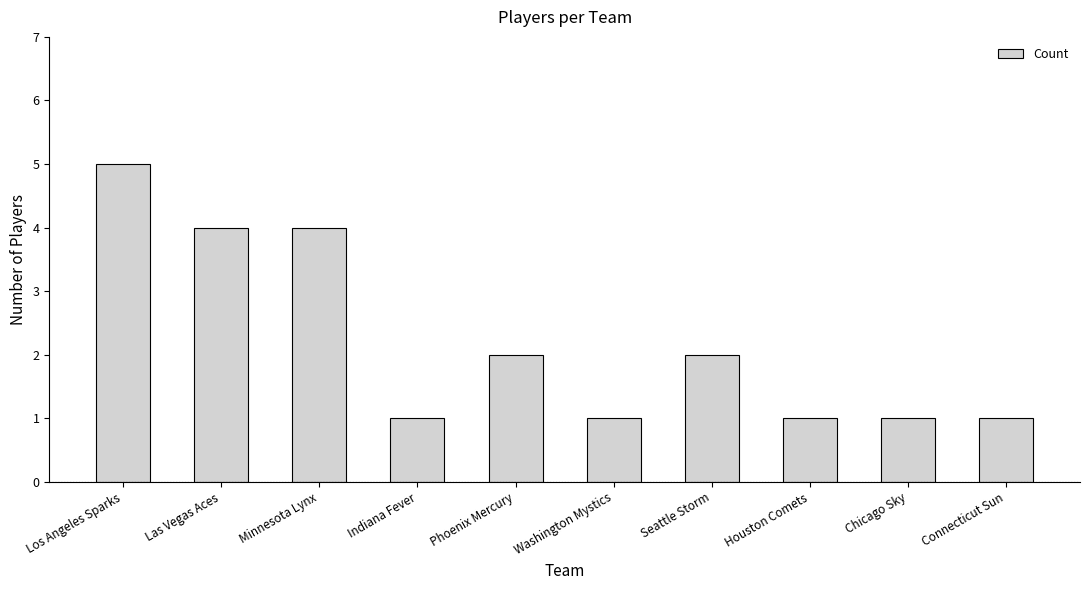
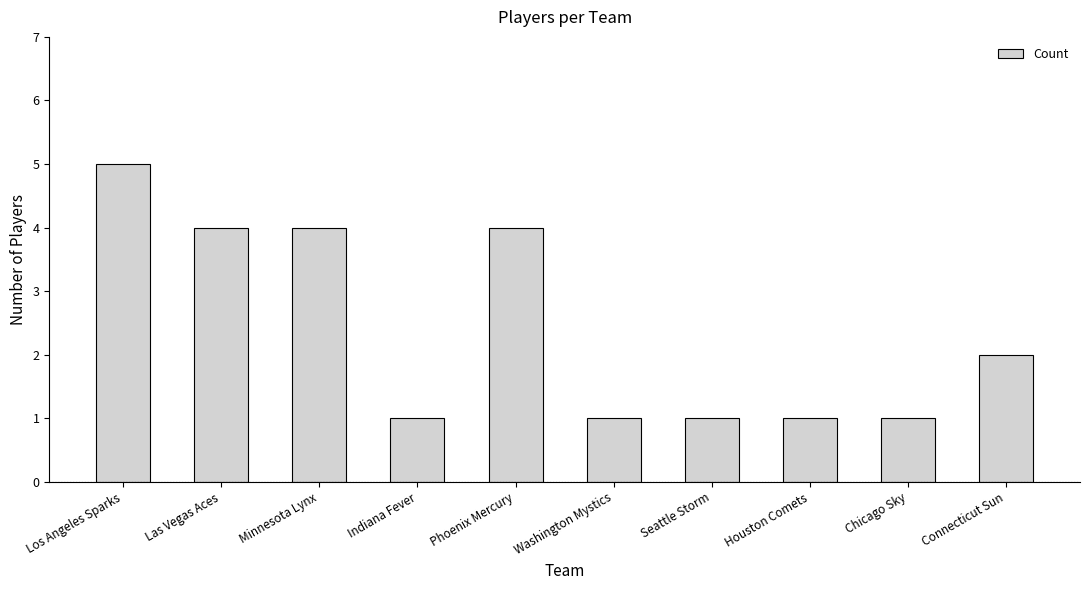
Phoenix Mercury: 2 -> 4
Seattle Storm: 2 -> 1
Connecticut Sun: 1 -> 2
